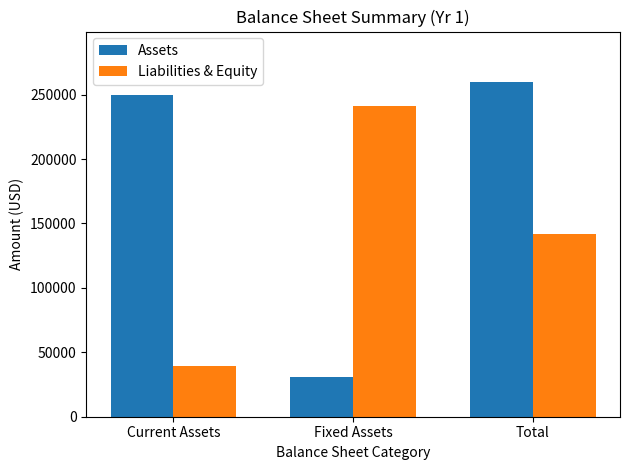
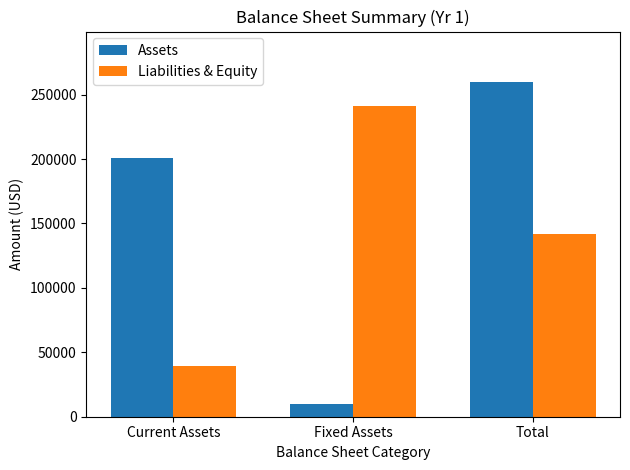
Assets, Current Assets: 250000 -> 200000
Assets, Fixed Assets: 31000 -> 10000
